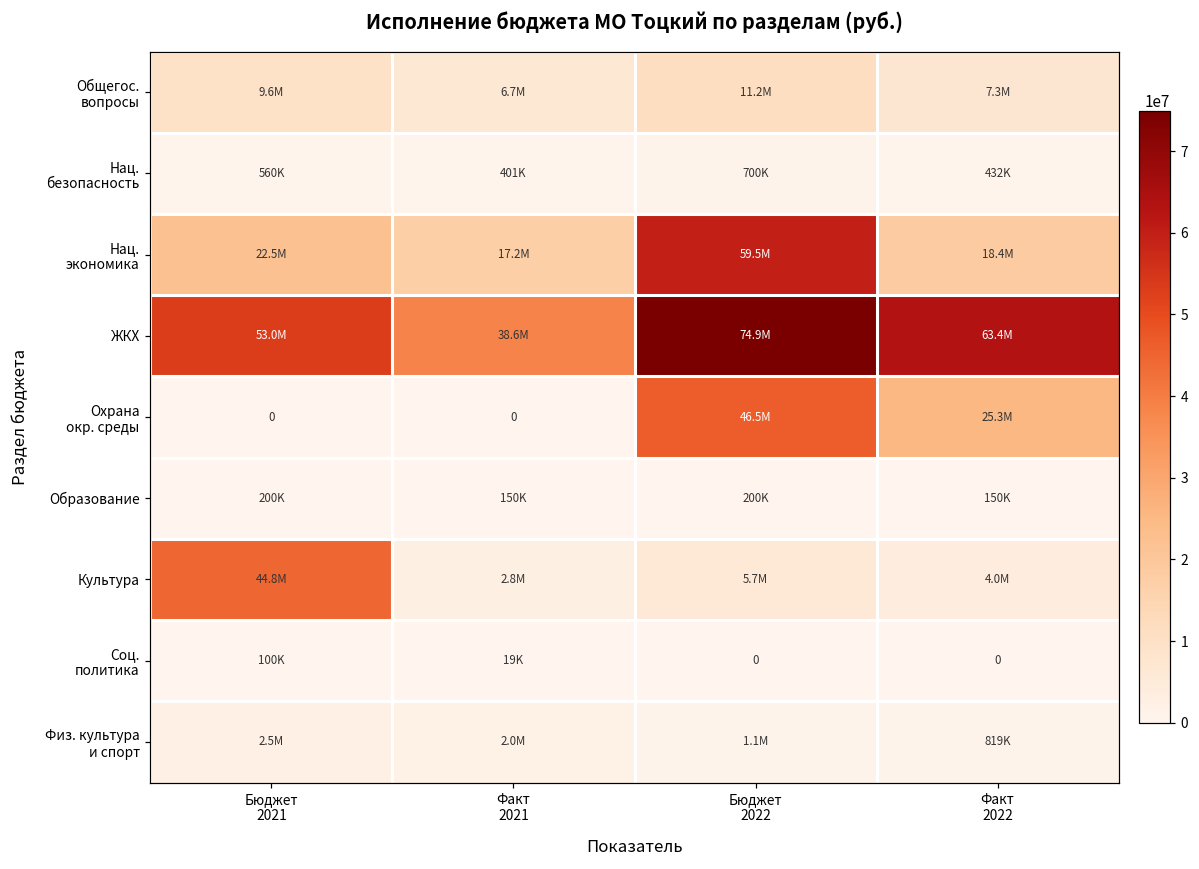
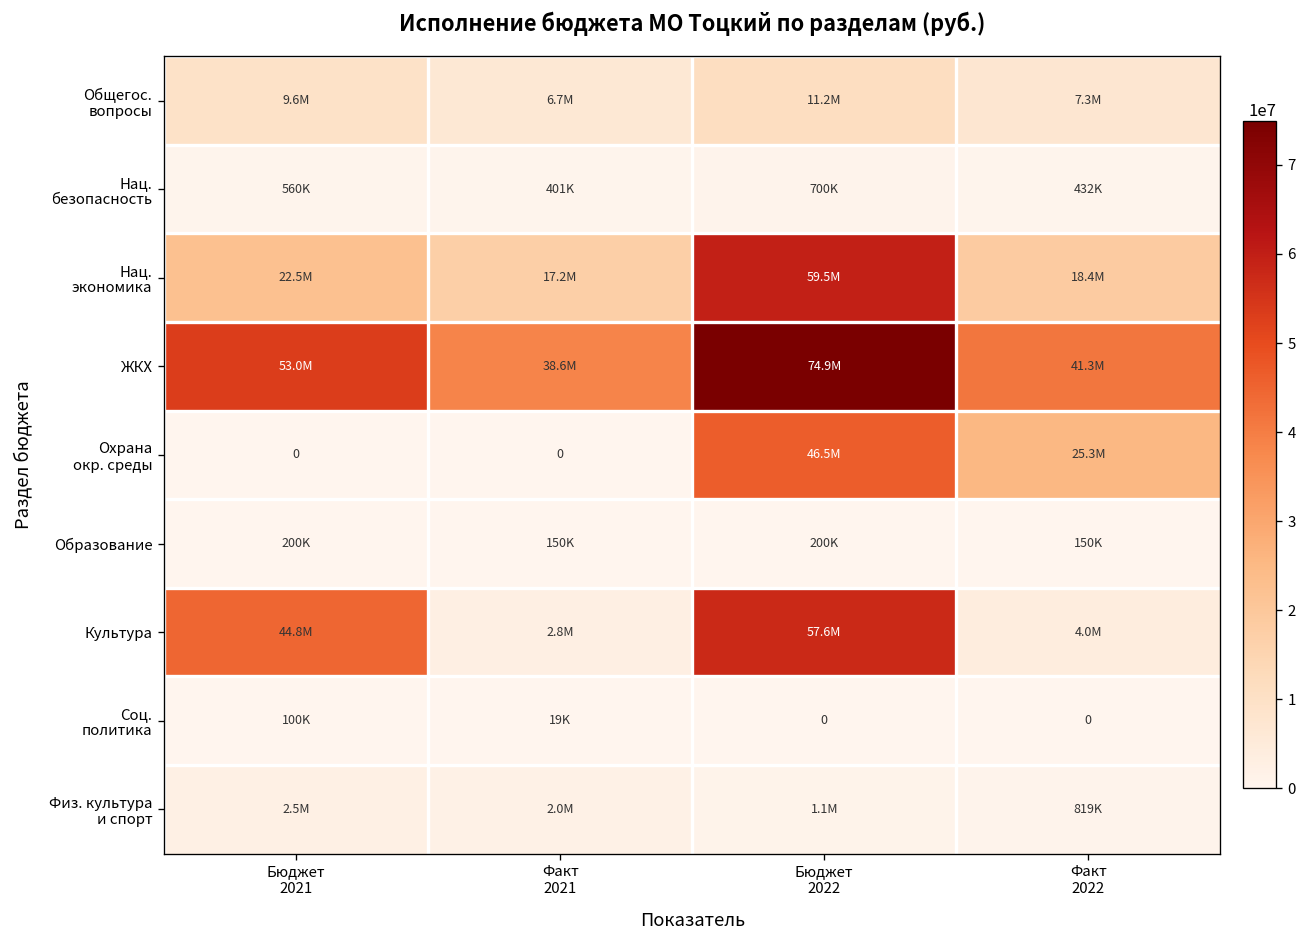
ЖКХ, Факт 2022: 63.4M -> 41.3M
Культура, Бюджет 2022: 5.7M -> 57.6M
